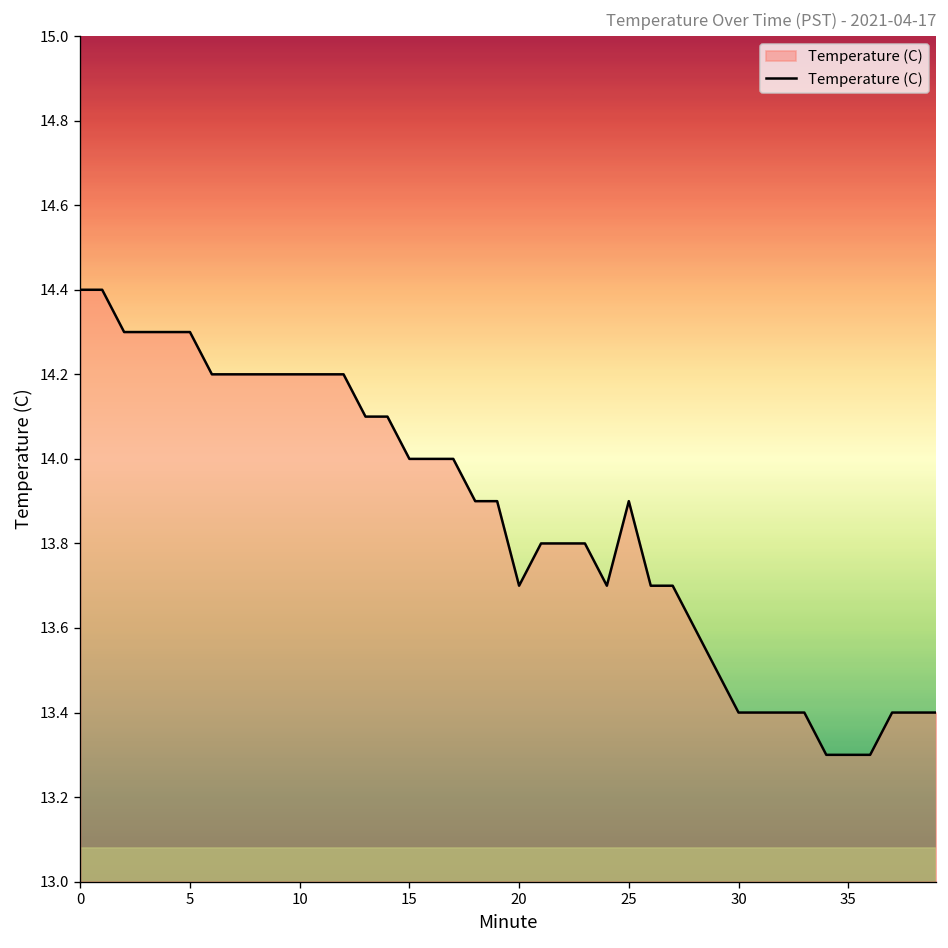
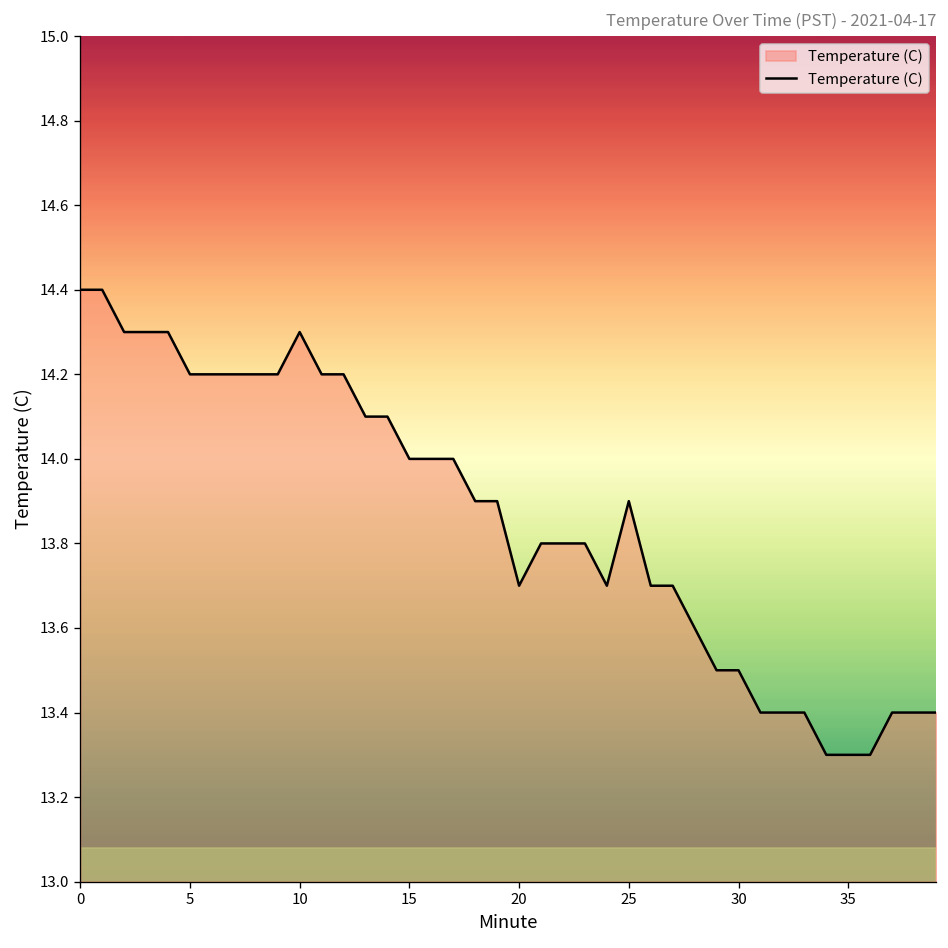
5: 14.3 -> 14.2
10: 14.2 -> 14.3
30: 13.4 -> 13.5
